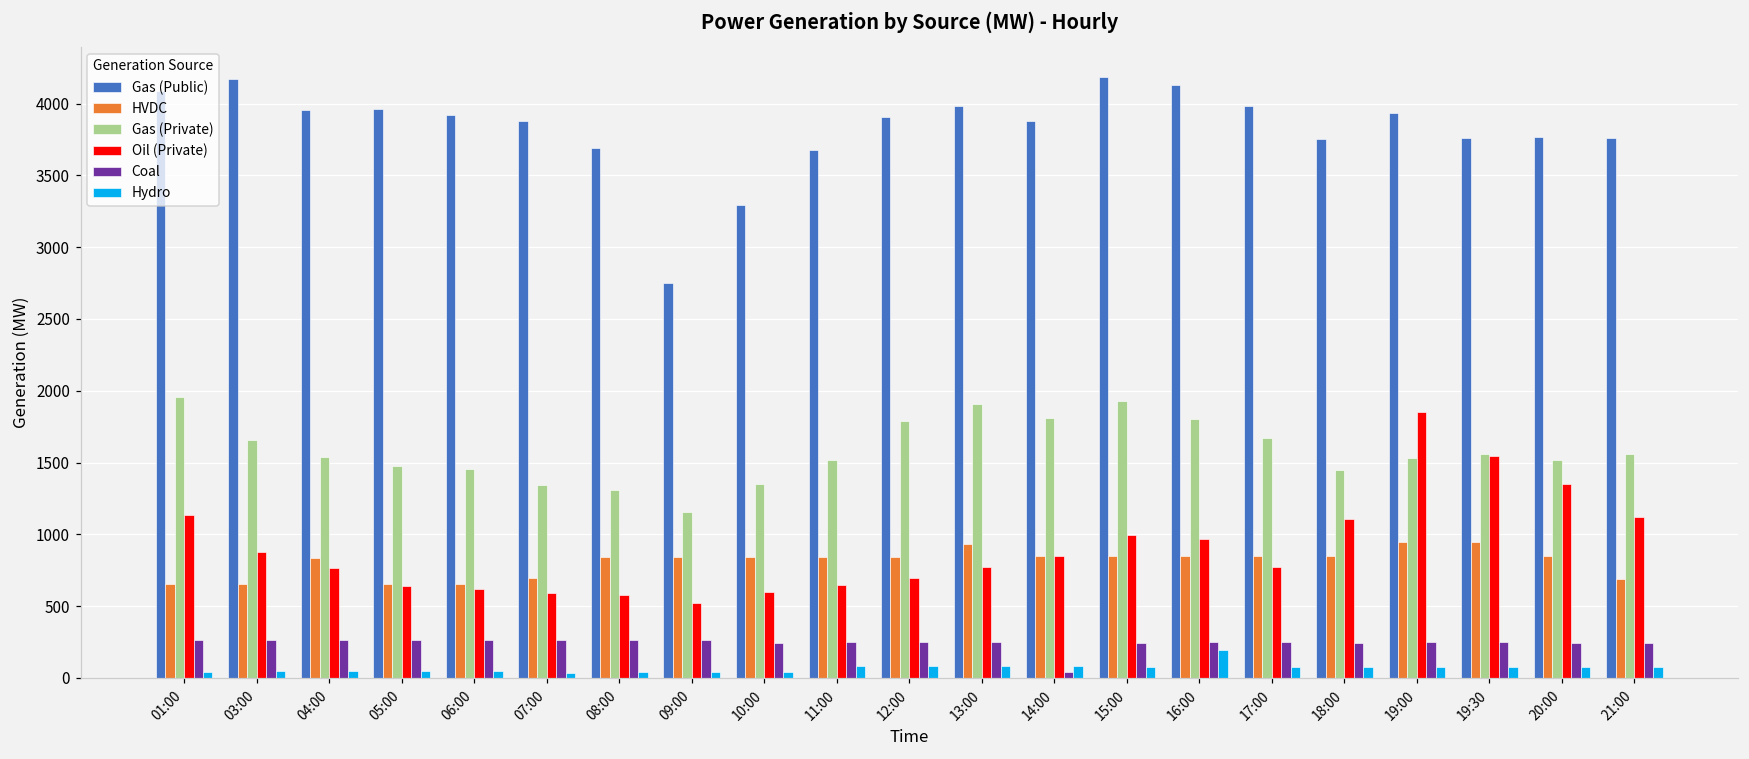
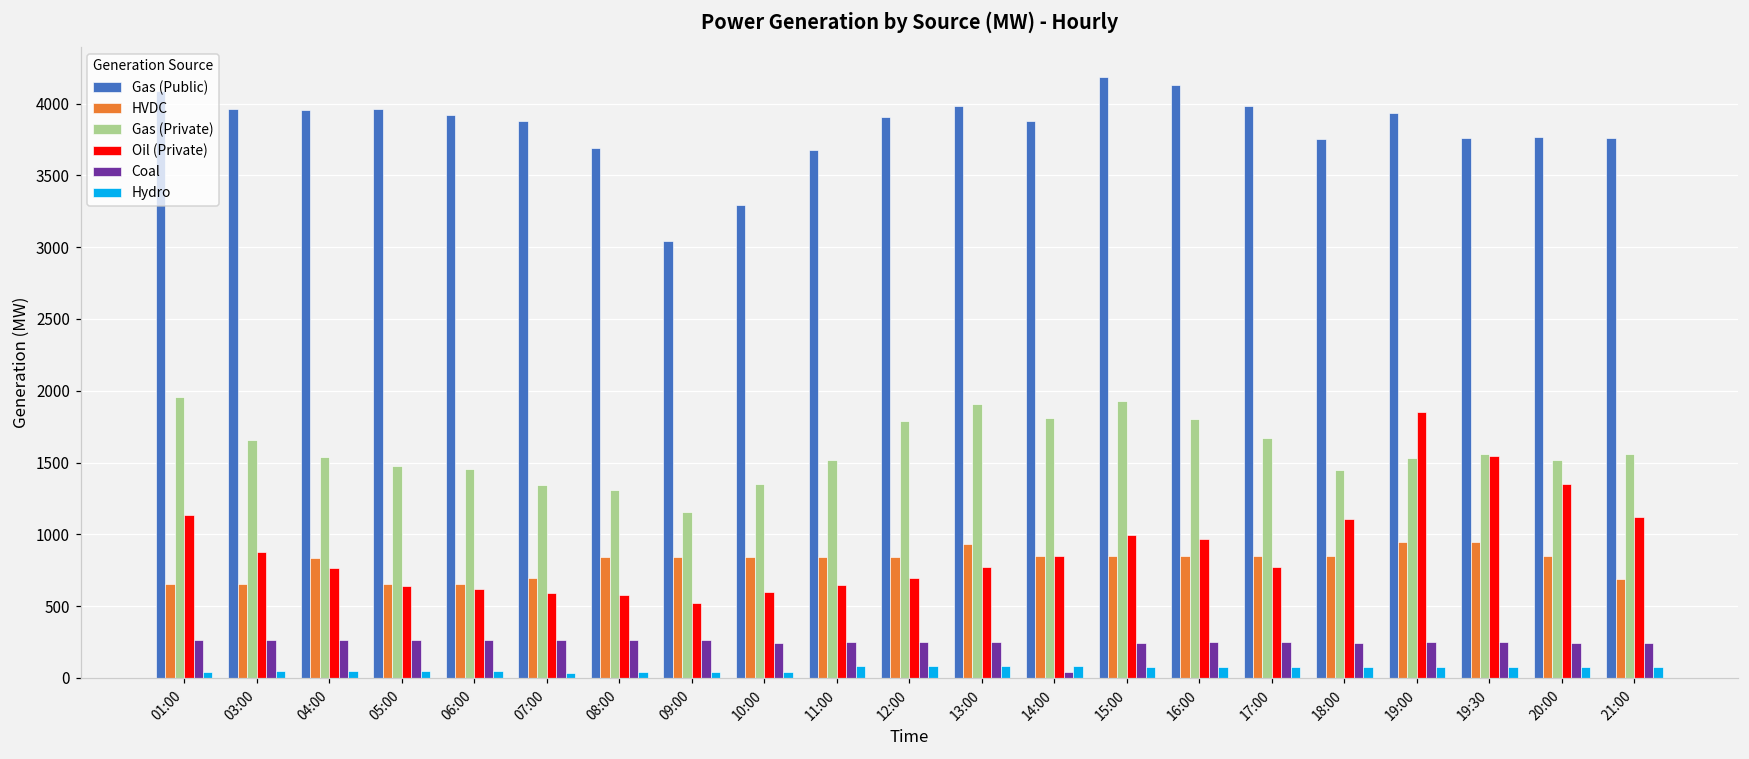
Gas (Public), 03:00: 4170 -> 3970
Gas (Public), 09:00: 2750 -> 3040
Hydro, 16:00: 200 -> 80
